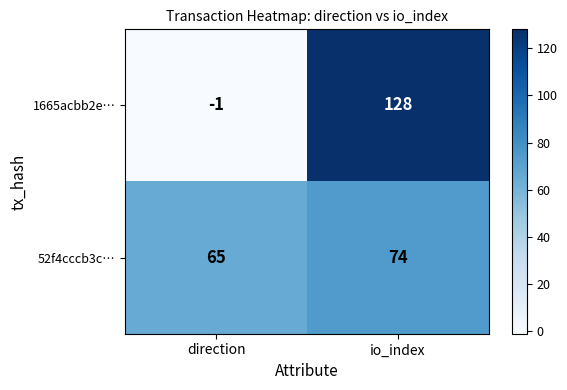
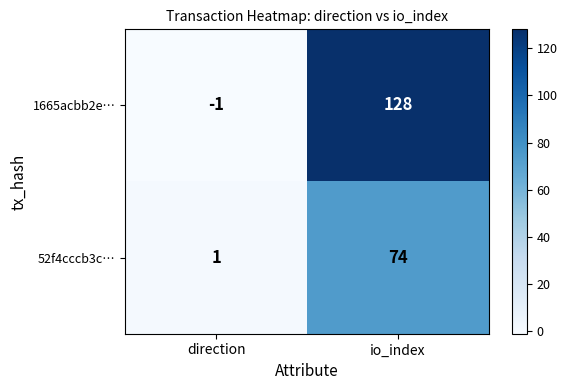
52f4cccb3c…, direction: 65 -> 1
